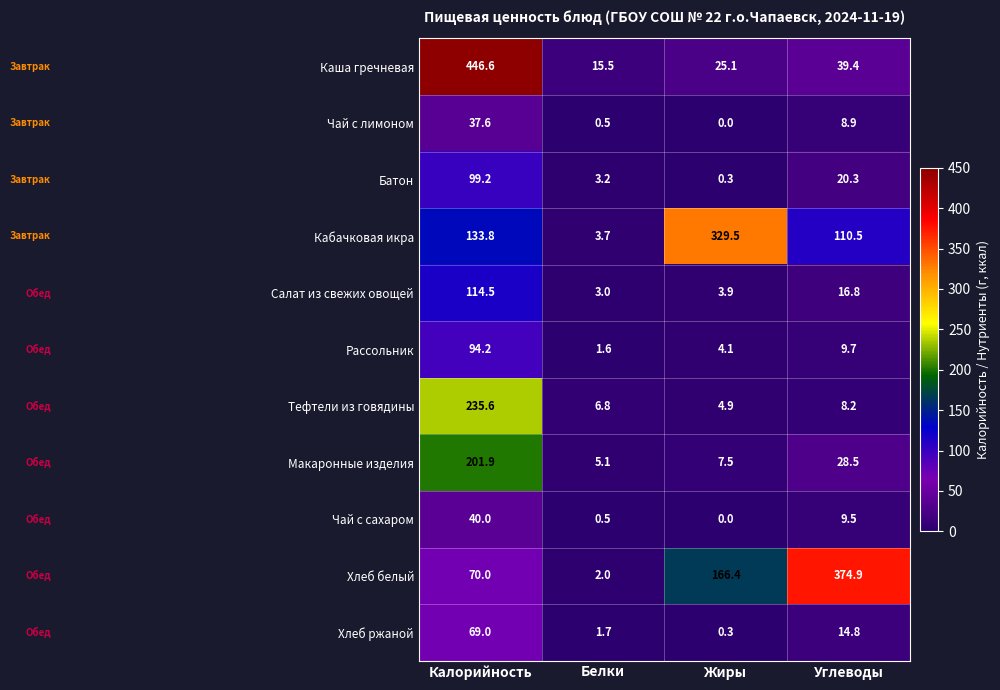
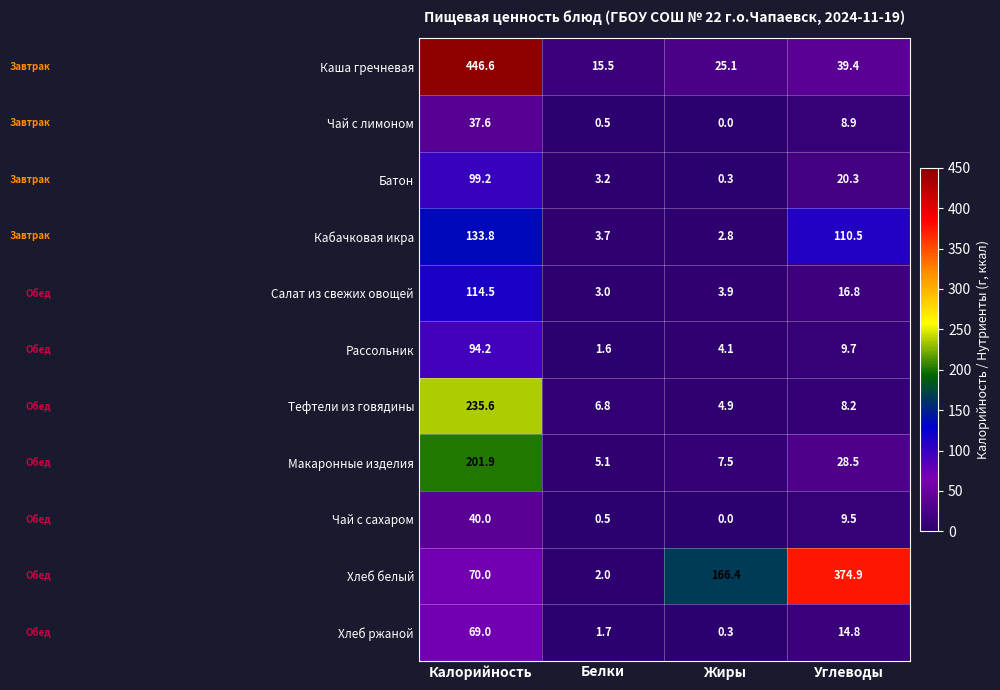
Кабачковая икра, Жиры: 329.5 -> 2.8
